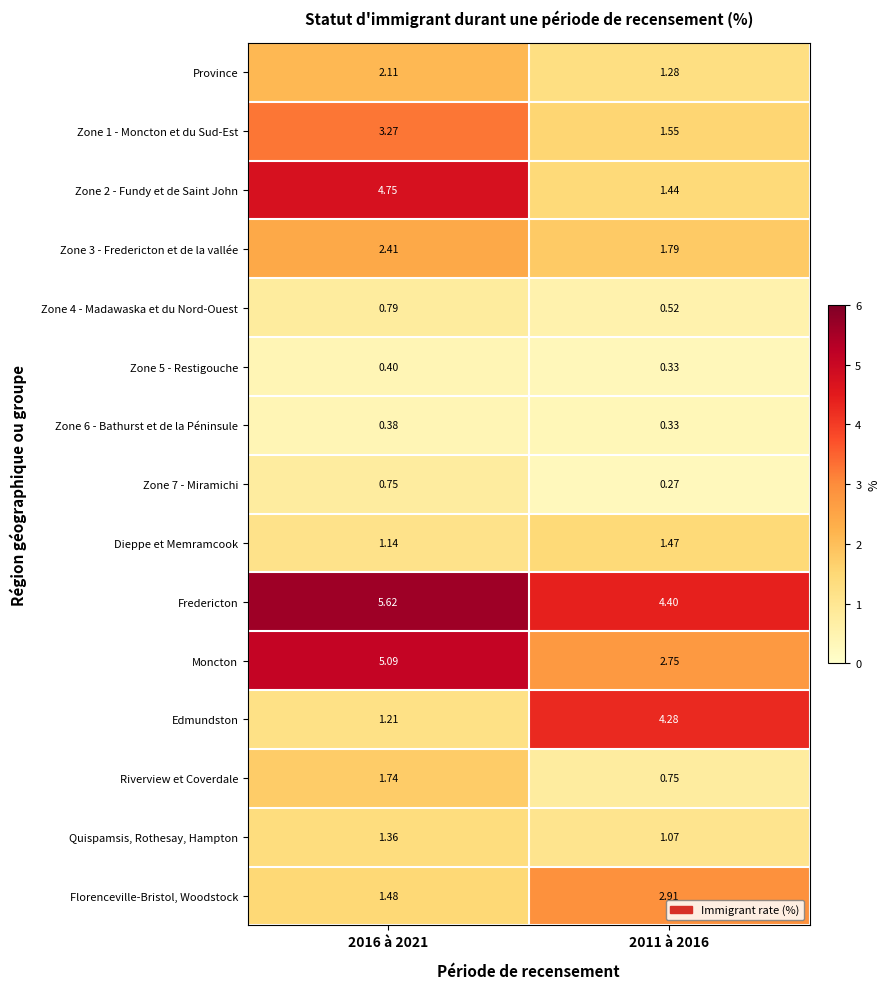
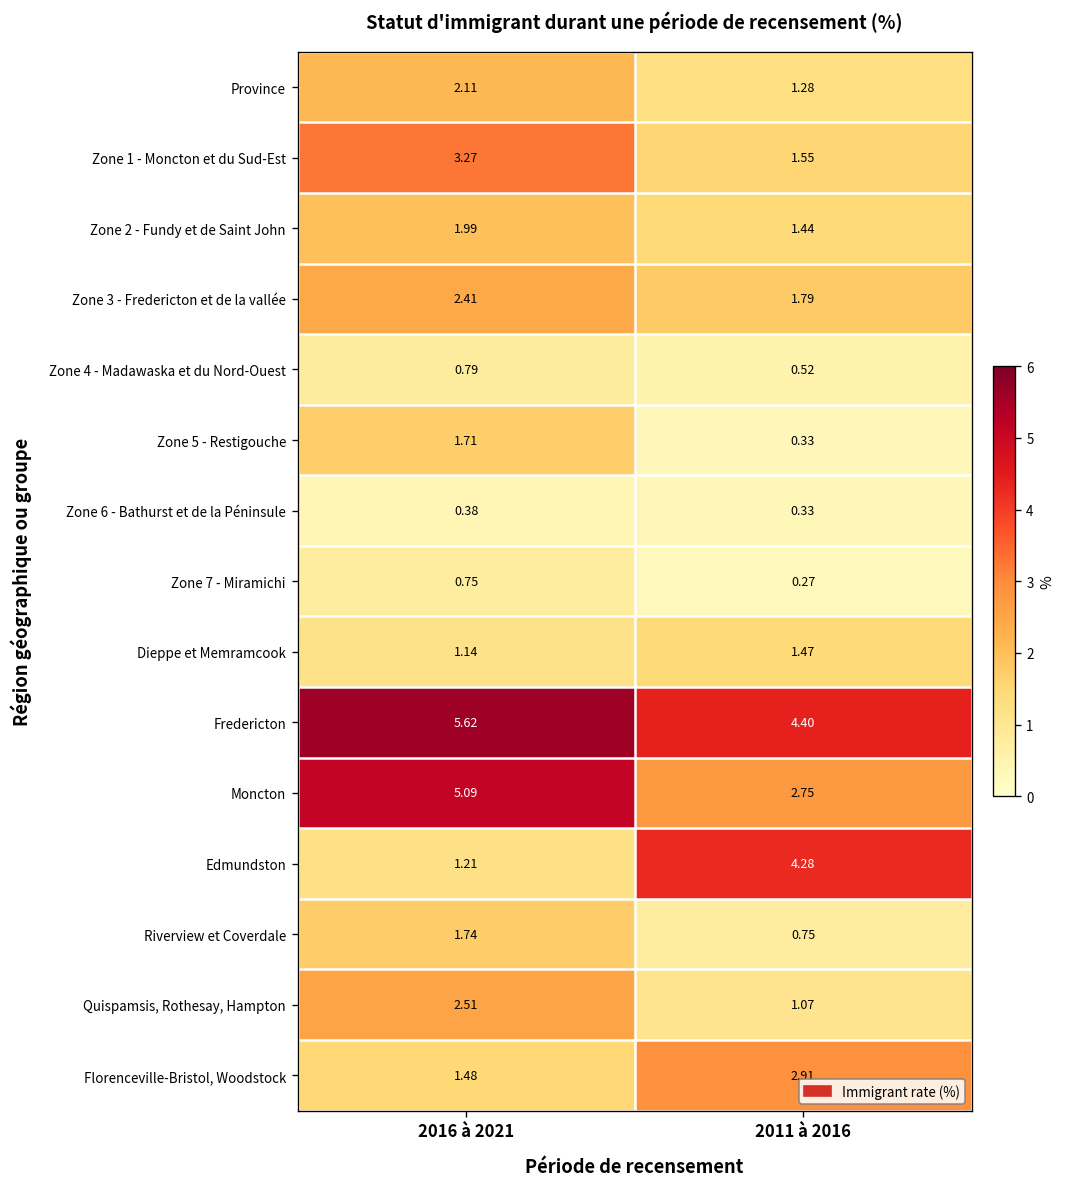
Zone 2 - Fundy et de Saint John, 2016 à 2021: 4.75 -> 1.99
Zone 5 - Restigouche, 2016 à 2021: 0.40 -> 1.71
Quispamsis, Rothesay, Hampton, 2016 à 2021: 1.36 -> 2.51
